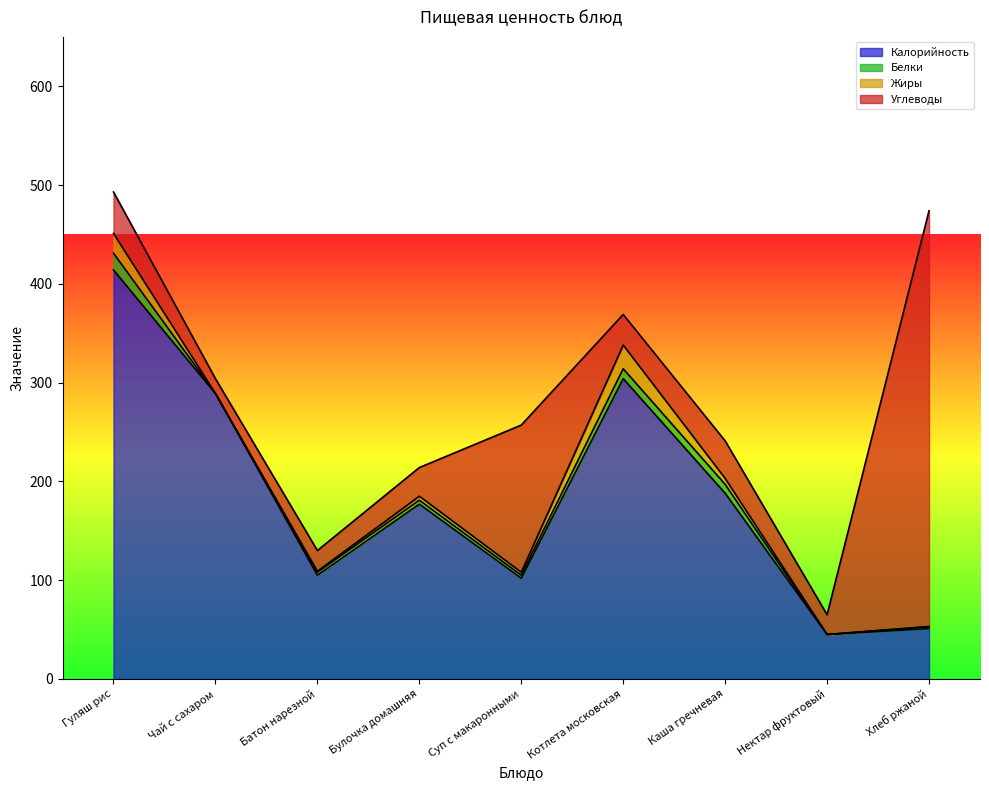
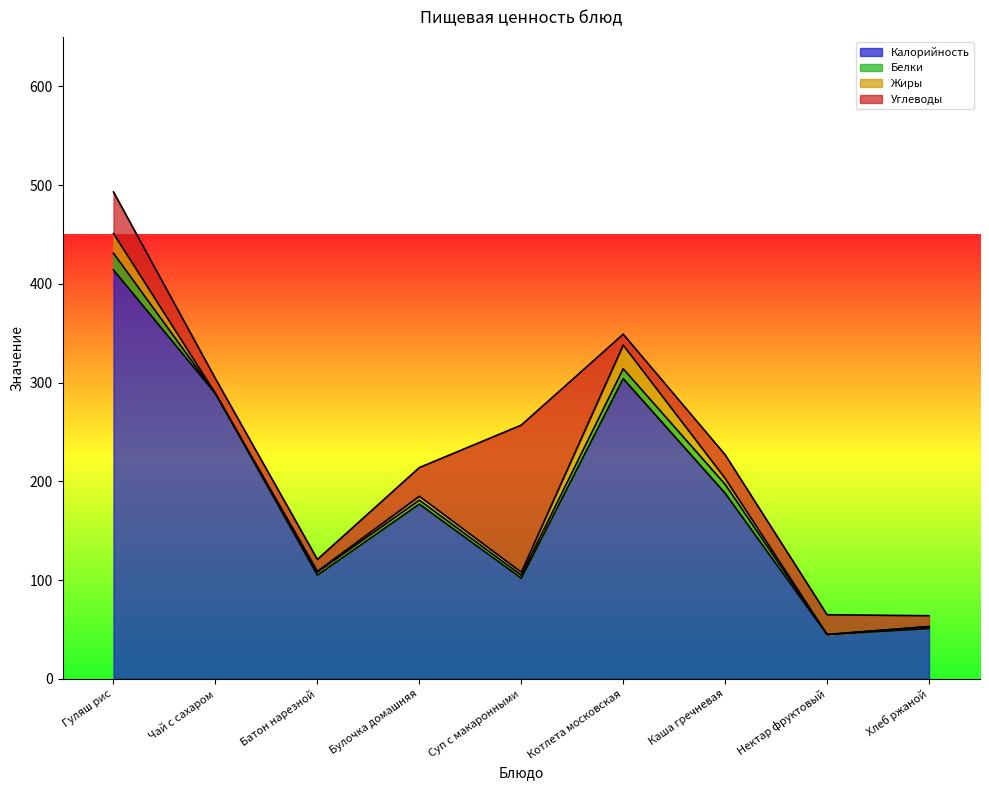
Углеводы, Батон нарезной: 20 -> 10
Углеводы, Котлета московская: 30 -> 10
Углеводы, Каша гречневая: 40 -> 20
Углеводы, Хлеб ржаной: 420 -> 10
